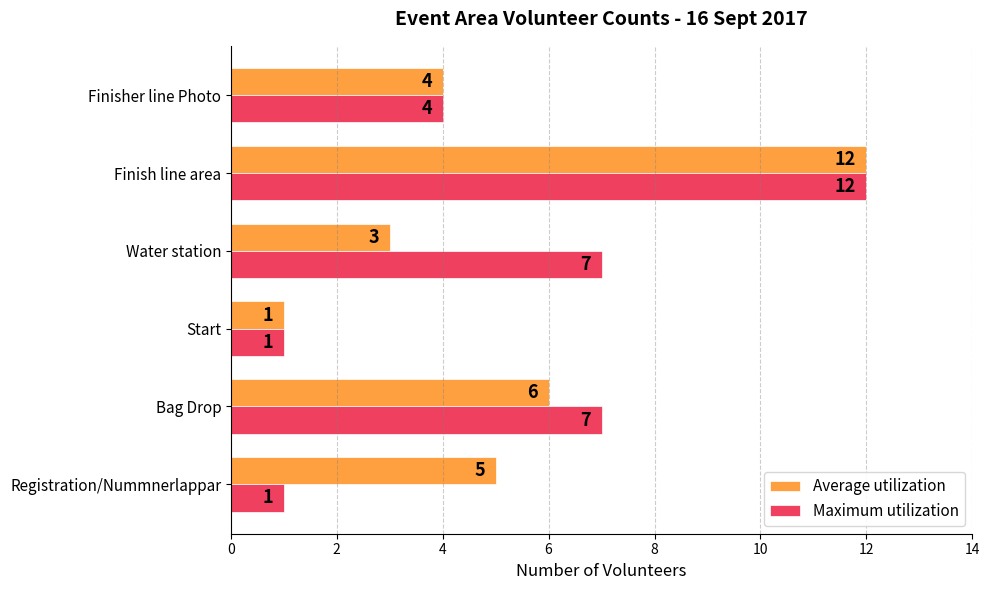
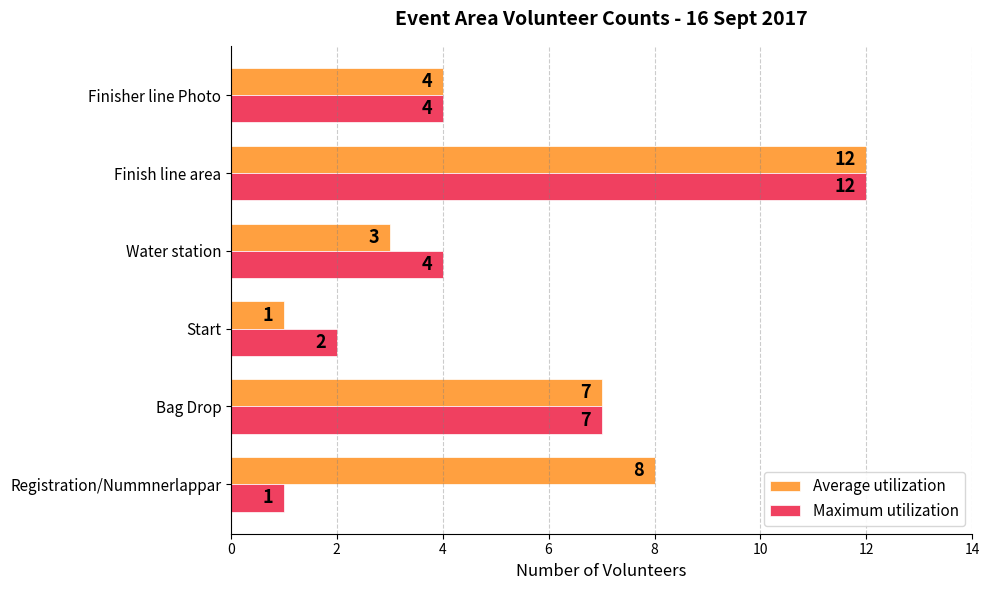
Maximum utilization, Water station: 7 -> 4
Maximum utilization, Start: 1 -> 2
Average utilization, Bag Drop: 6 -> 7
Average utilization, Registration/Nummnerlappar: 5 -> 8
